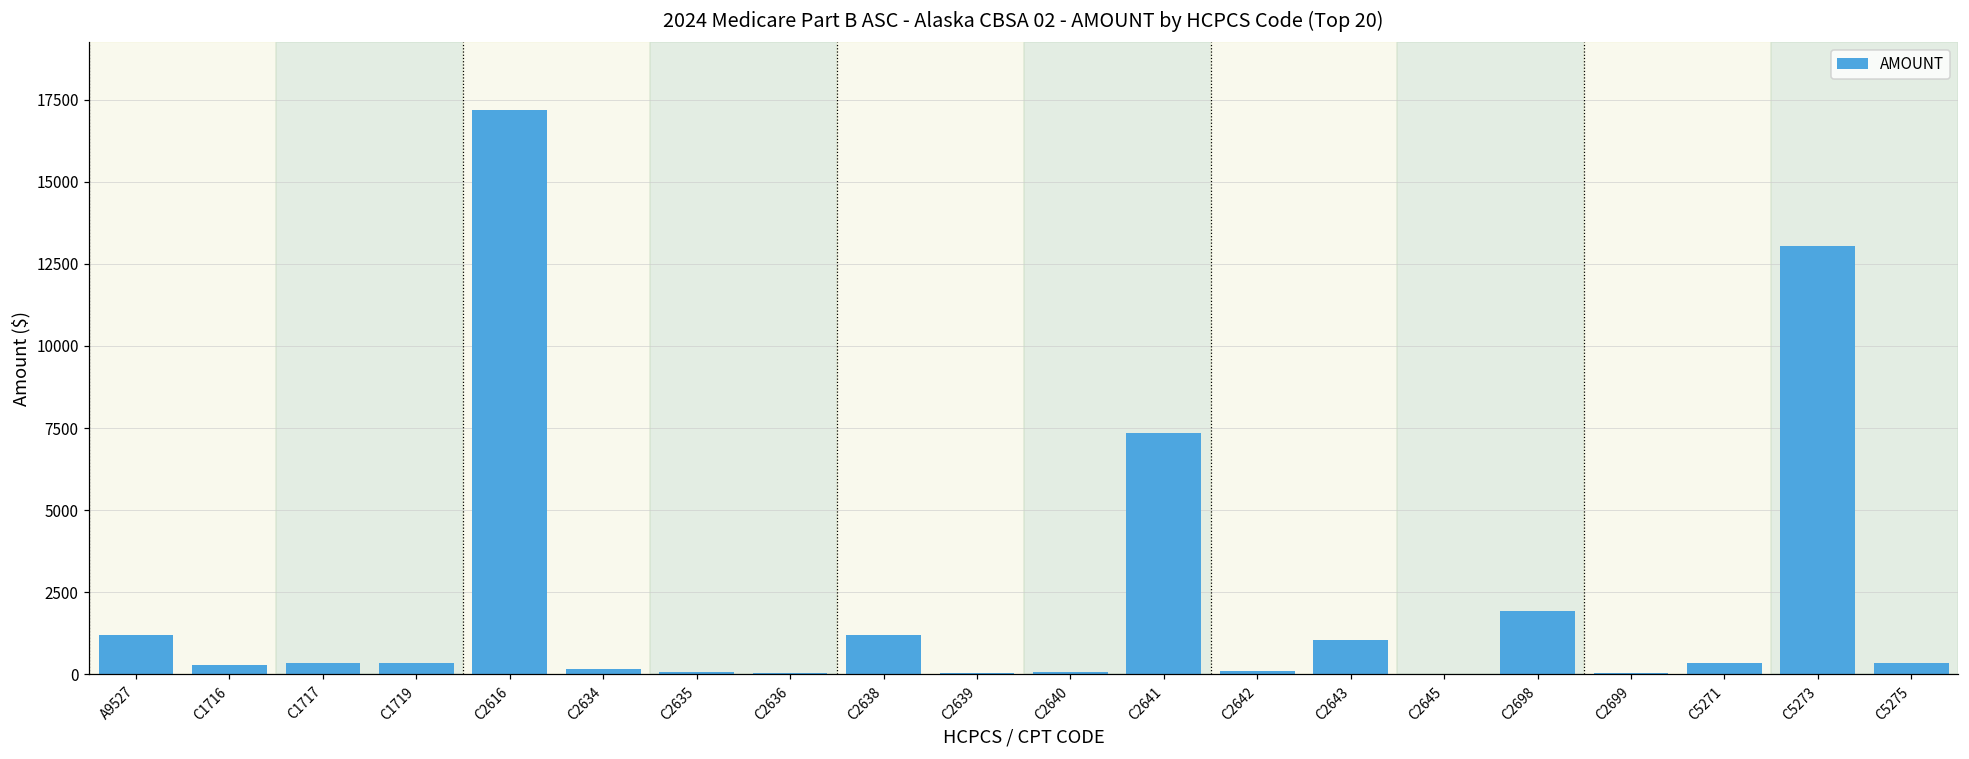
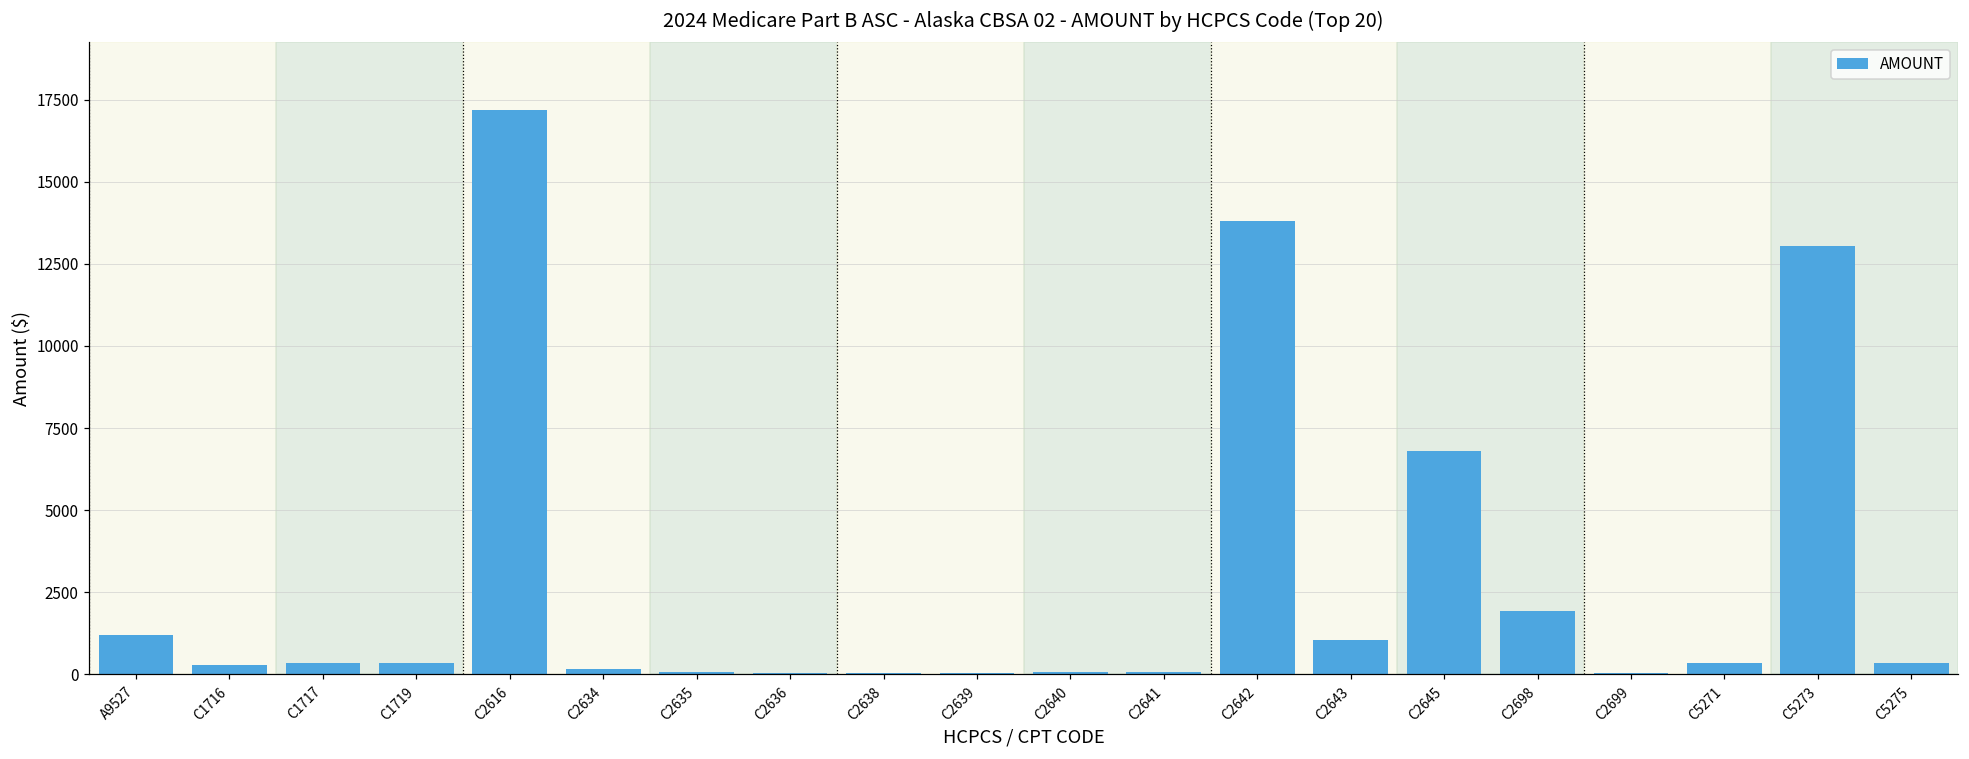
C2638: 1200 -> 0
C2641: 7400 -> 100
C2642: 100 -> 13800
C2645: 0 -> 6800
